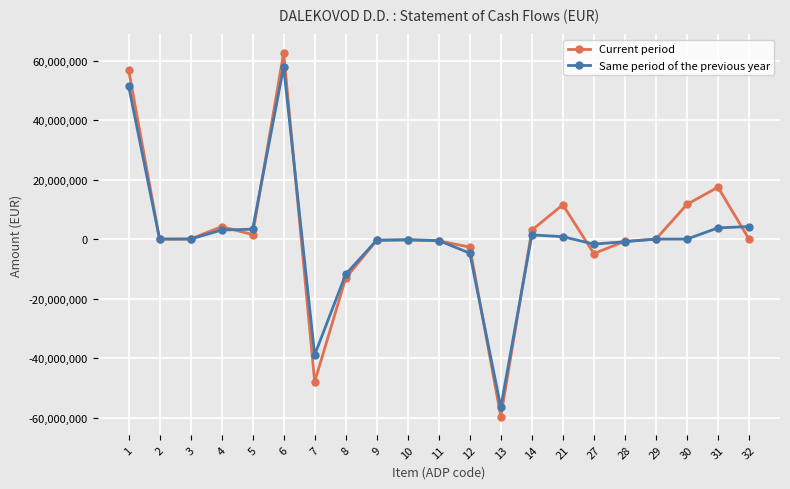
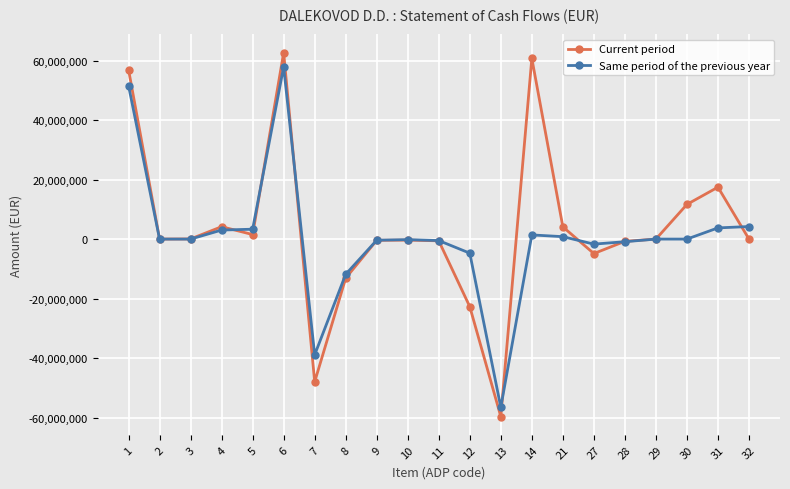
Current period, 12: -3,000,000 -> -23,000,000
Current period, 14: 3,000,000 -> 61,000,000
Current period, 21: 12,000,000 -> 4,000,000
